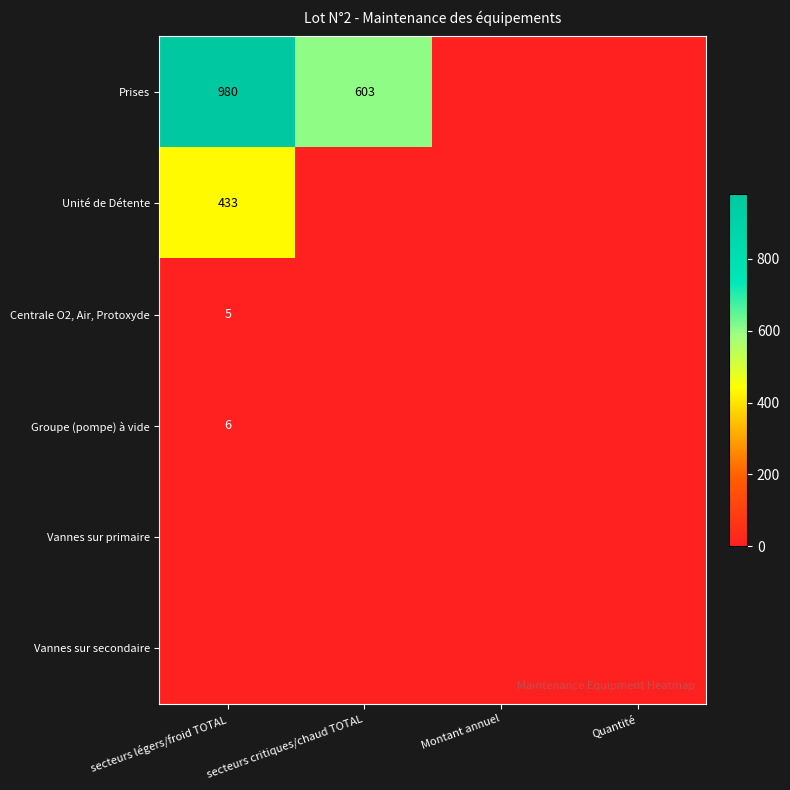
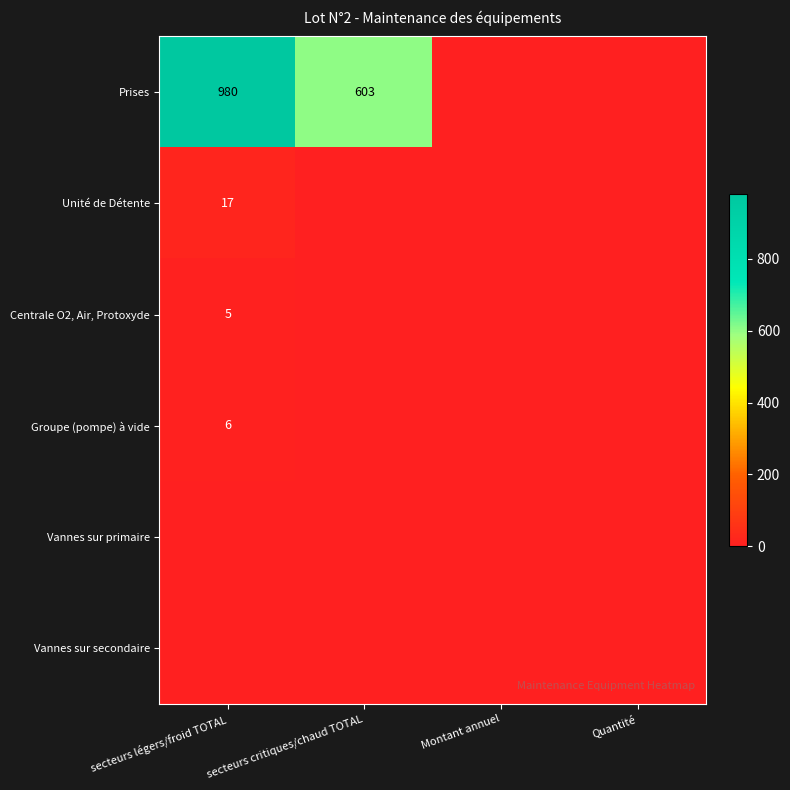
Unité de Détente, secteurs légers/froid TOTAL: 433 -> 17
